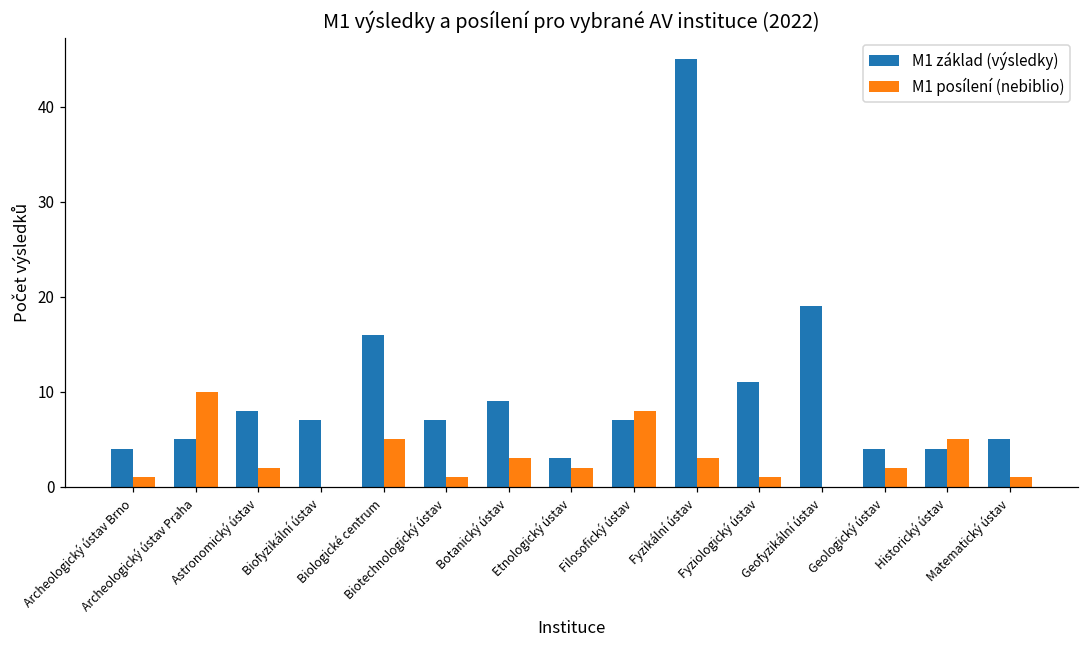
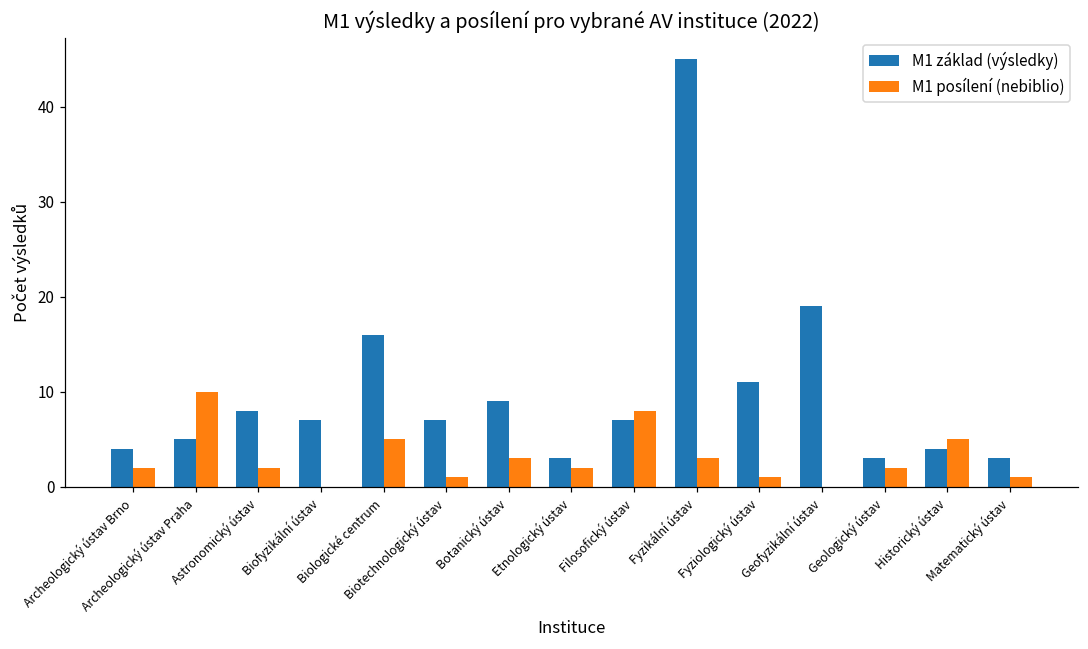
M1 posílení (nebiblio), Archeologický ústav Brno: 1 -> 2
M1 základ (výsledky), Geologický ústav: 4 -> 3
M1 základ (výsledky), Matematický ústav: 5 -> 3
